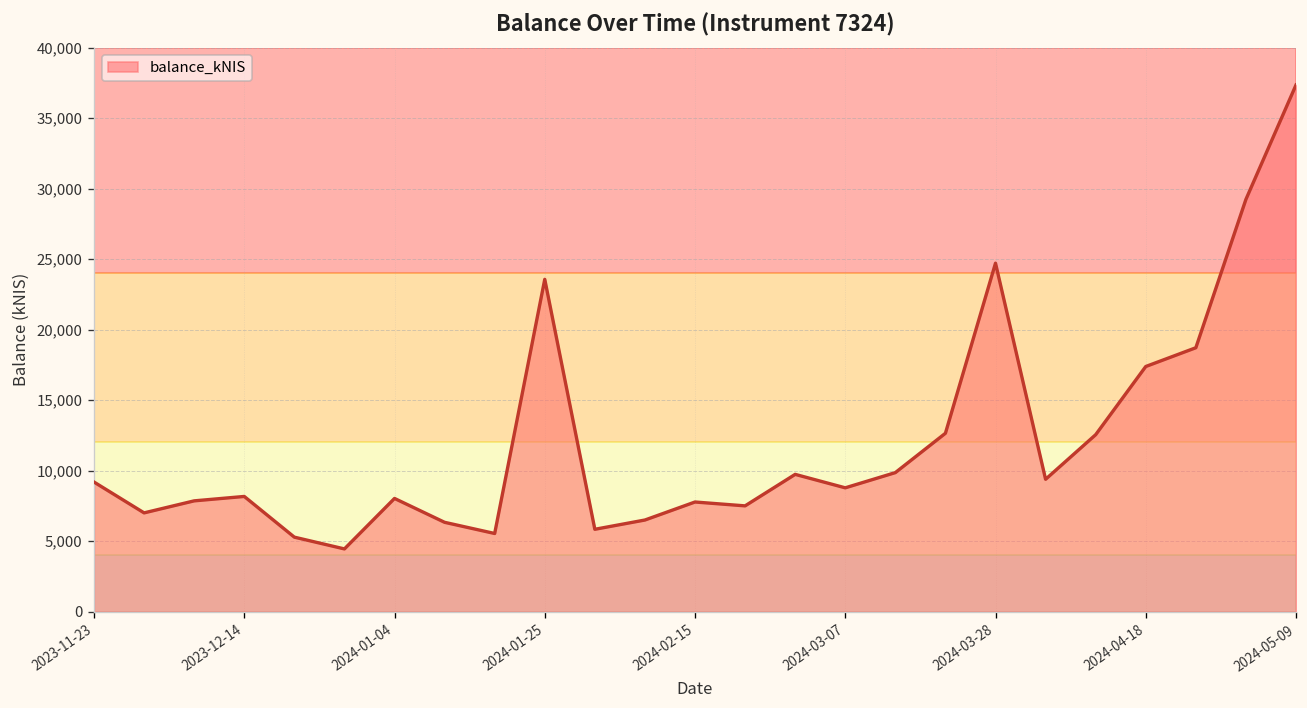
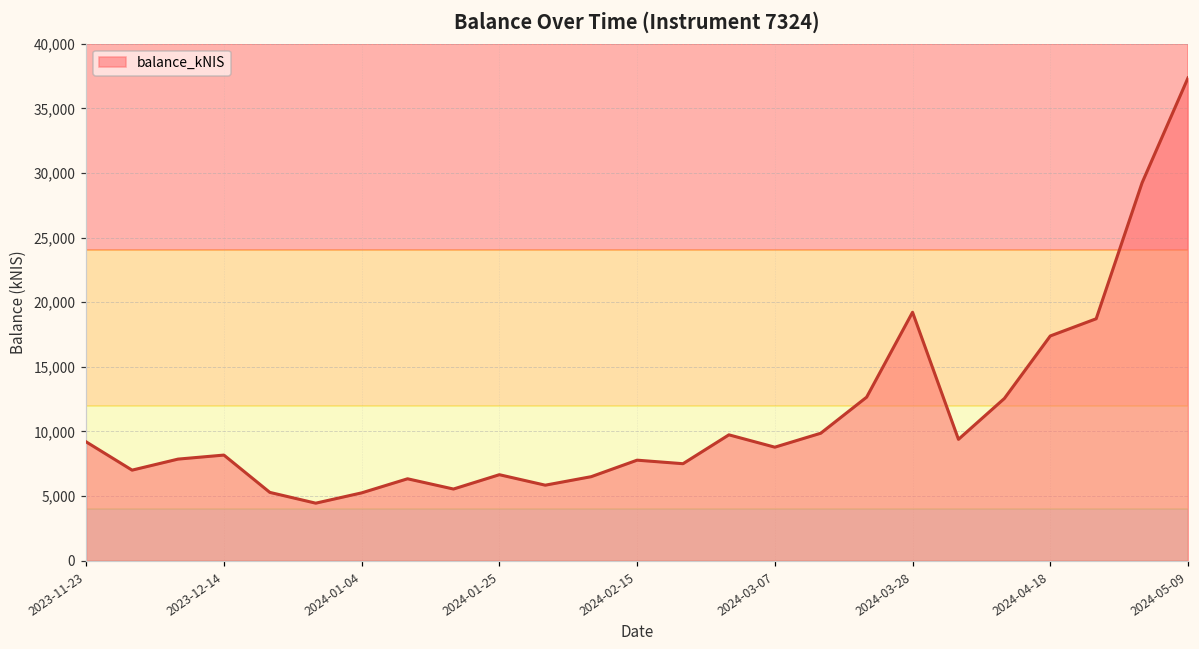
2024-01-04: 8,000 -> 5,200
2024-01-25: 23,600 -> 6,700
2024-03-28: 24,700 -> 19,200
